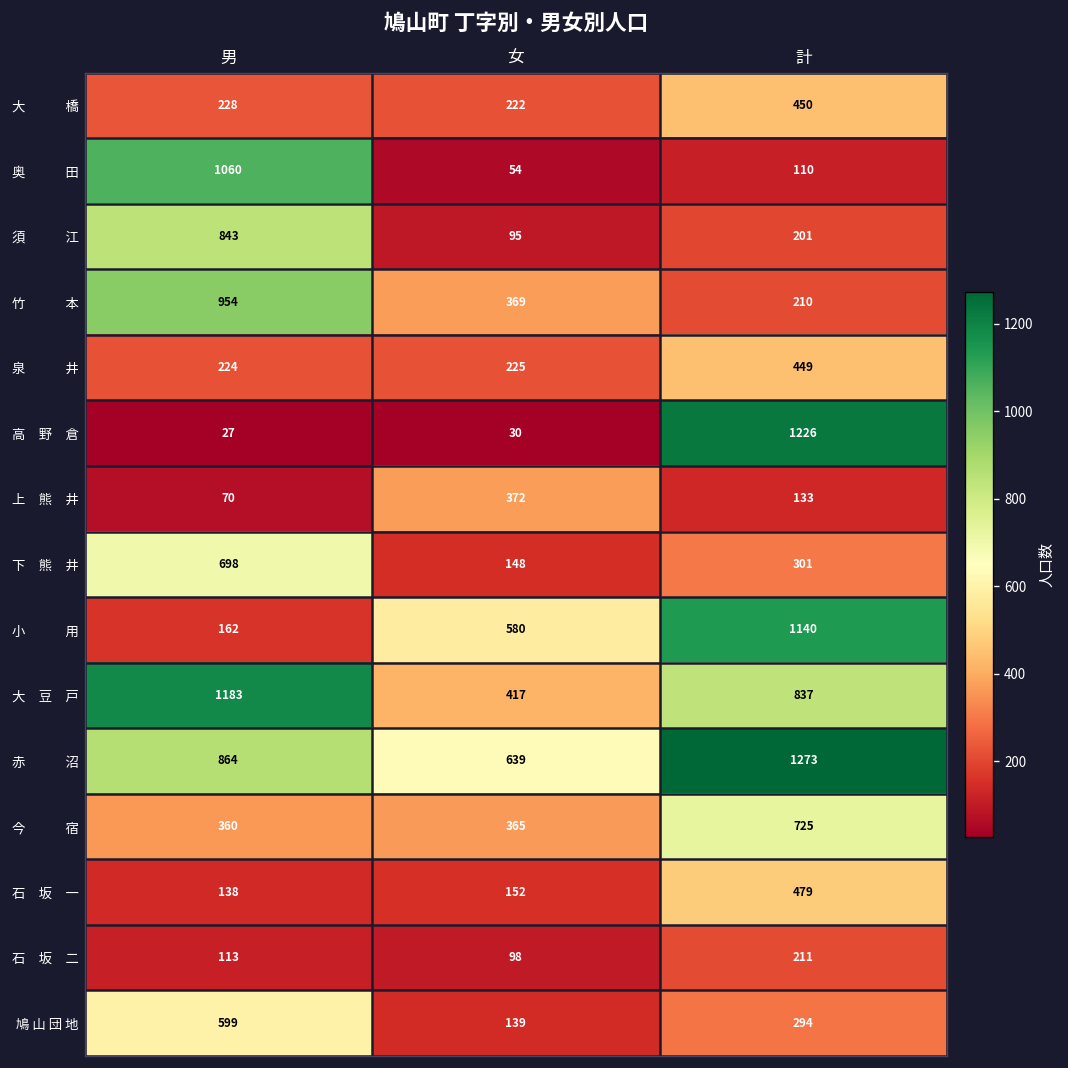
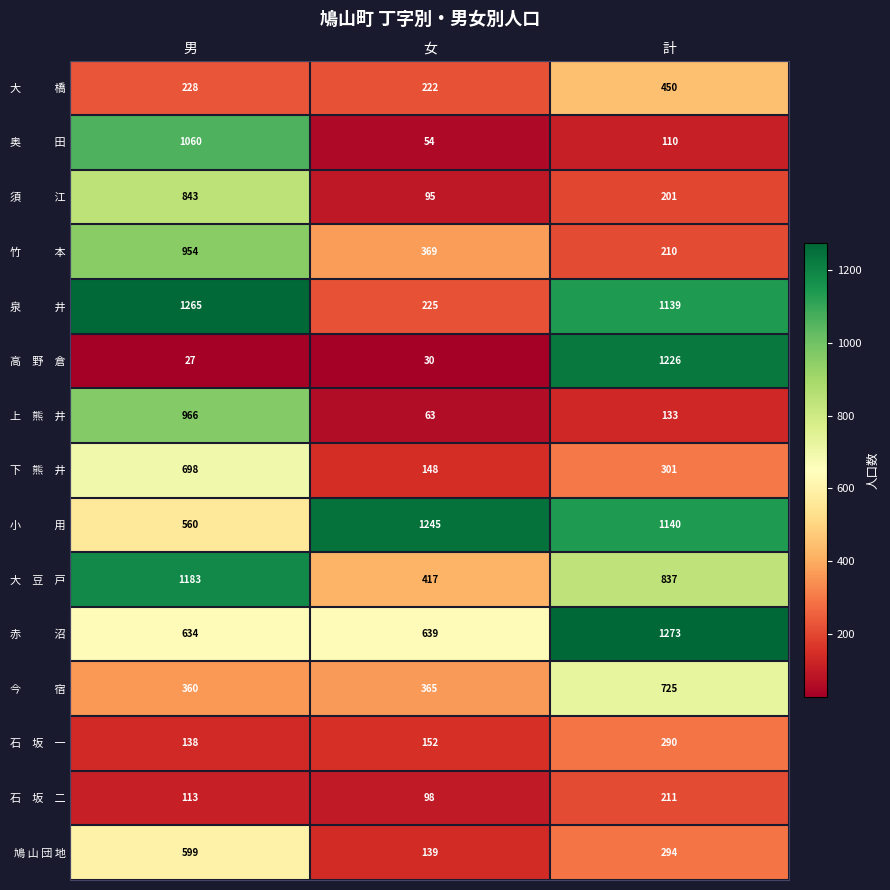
泉 井, 男: 224 -> 1265
泉 井, 計: 449 -> 1139
上 熊 井, 男: 70 -> 966
上 熊 井, 女: 372 -> 63
小 用, 男: 162 -> 560
小 用, 女: 580 -> 1245
赤 沼, 男: 864 -> 634
石 坂 一, 計: 479 -> 290
